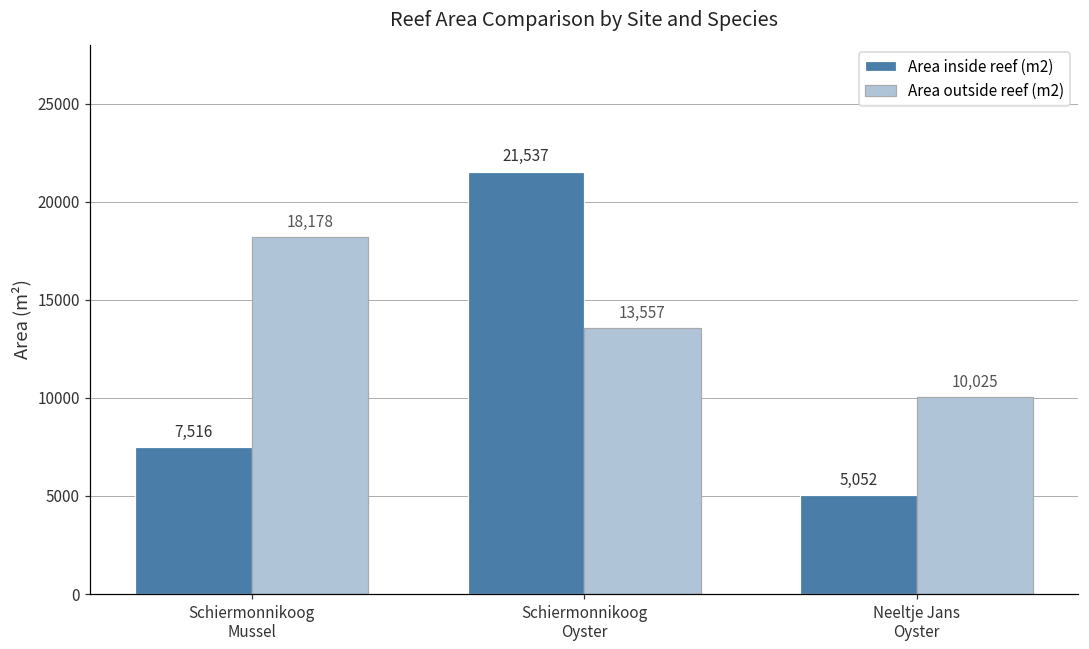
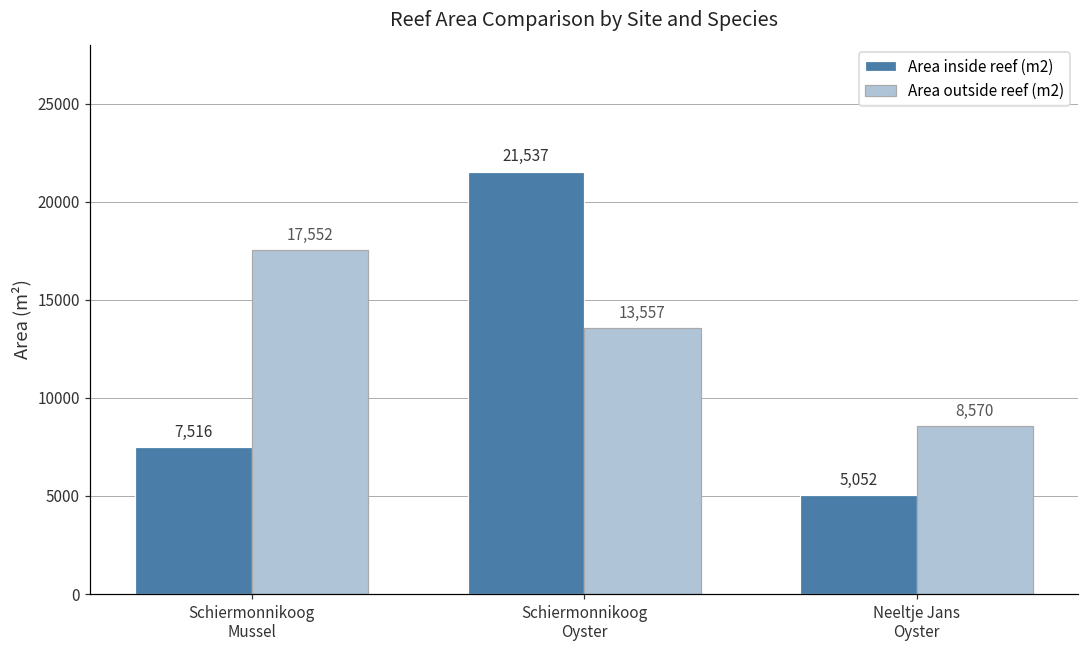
Area outside reef (m2), Schiermonnikoog Mussel: 18,178 -> 17,552
Area outside reef (m2), Neeltje Jans Oyster: 10,025 -> 8,570
